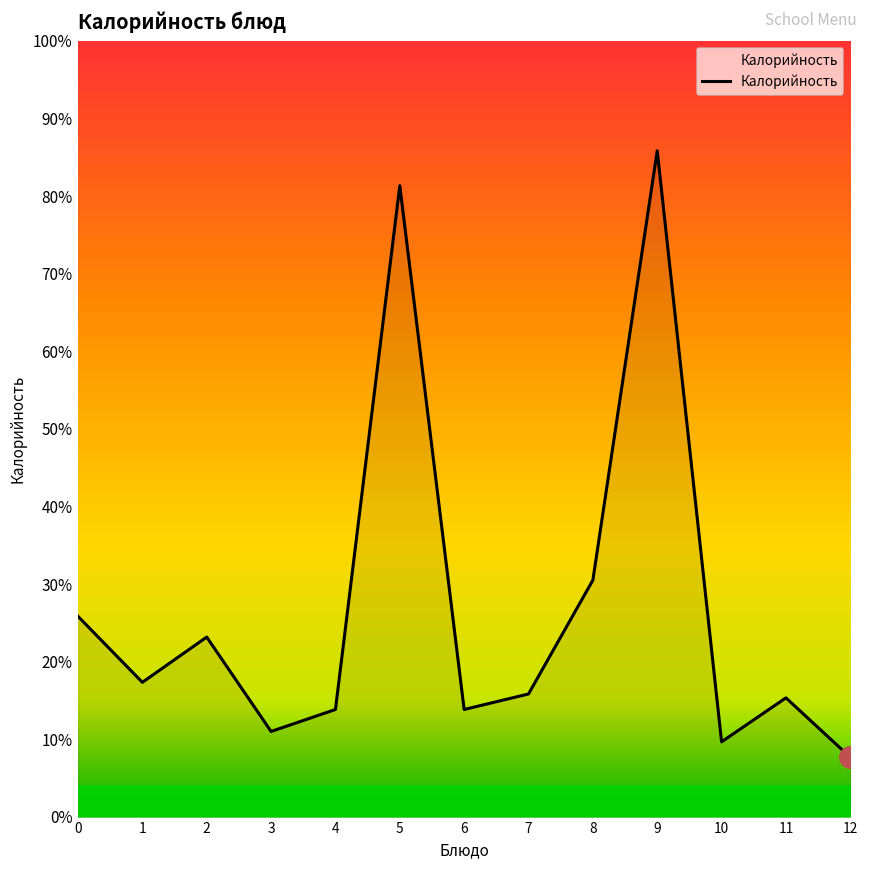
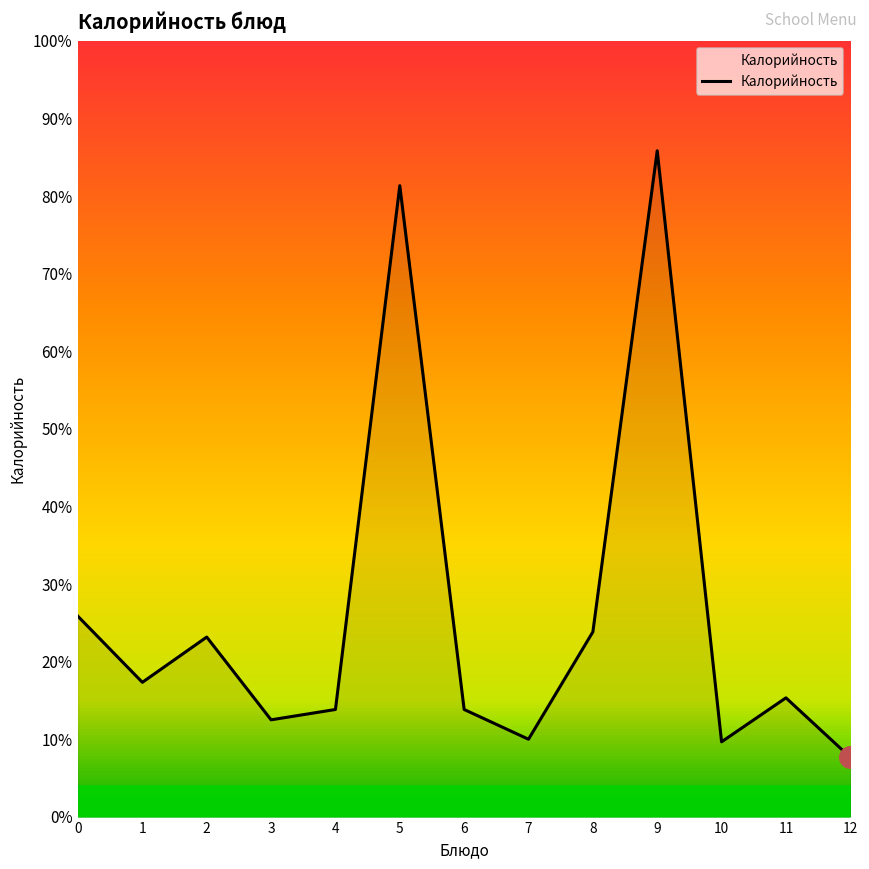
Калорийность, 3: 11% -> 13%
Калорийность, 7: 16% -> 10%
Калорийность, 8: 31% -> 24%
